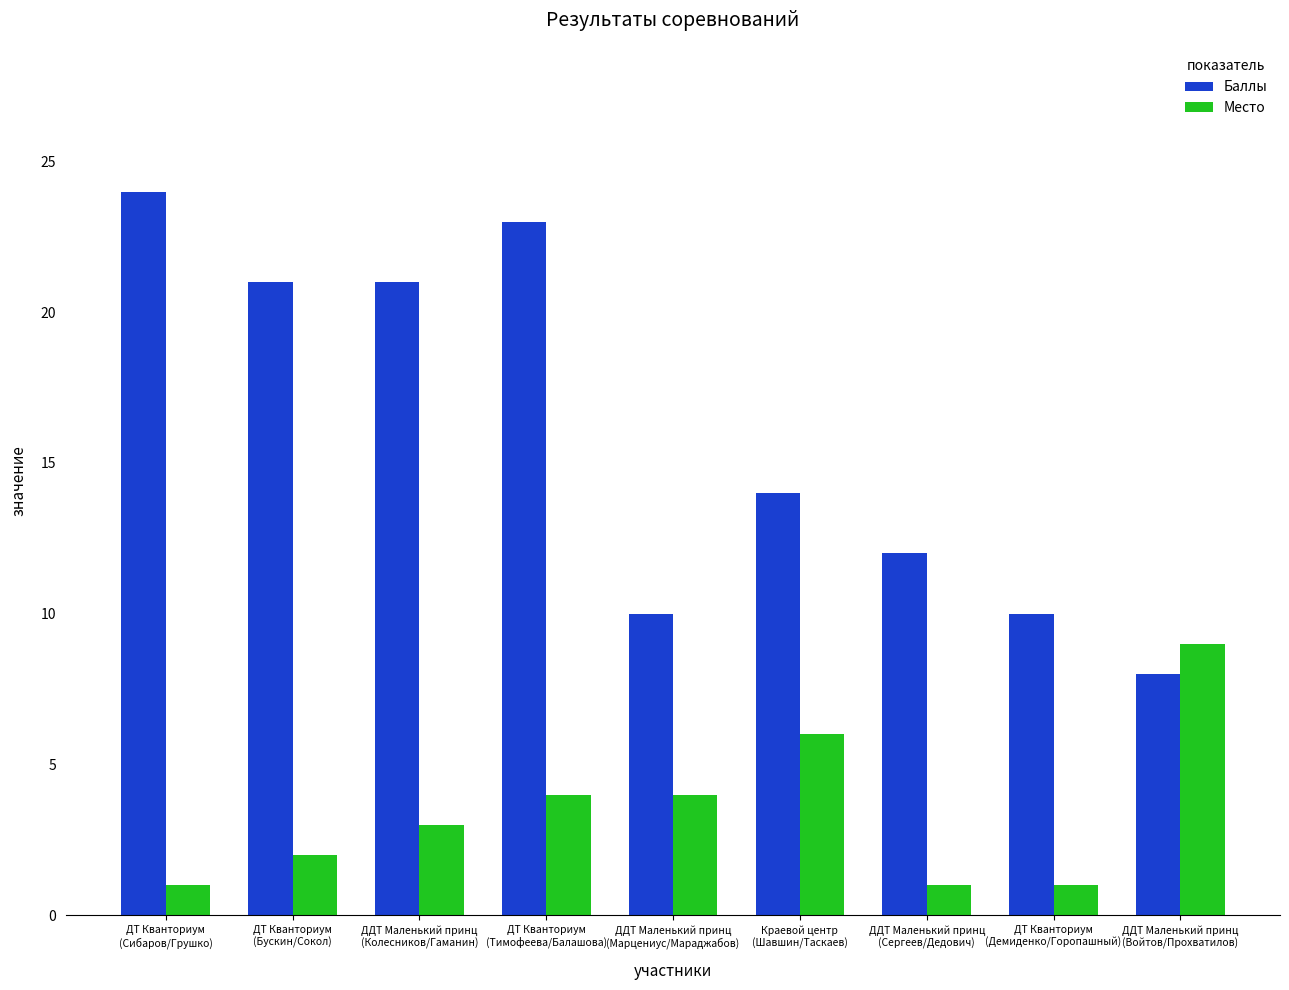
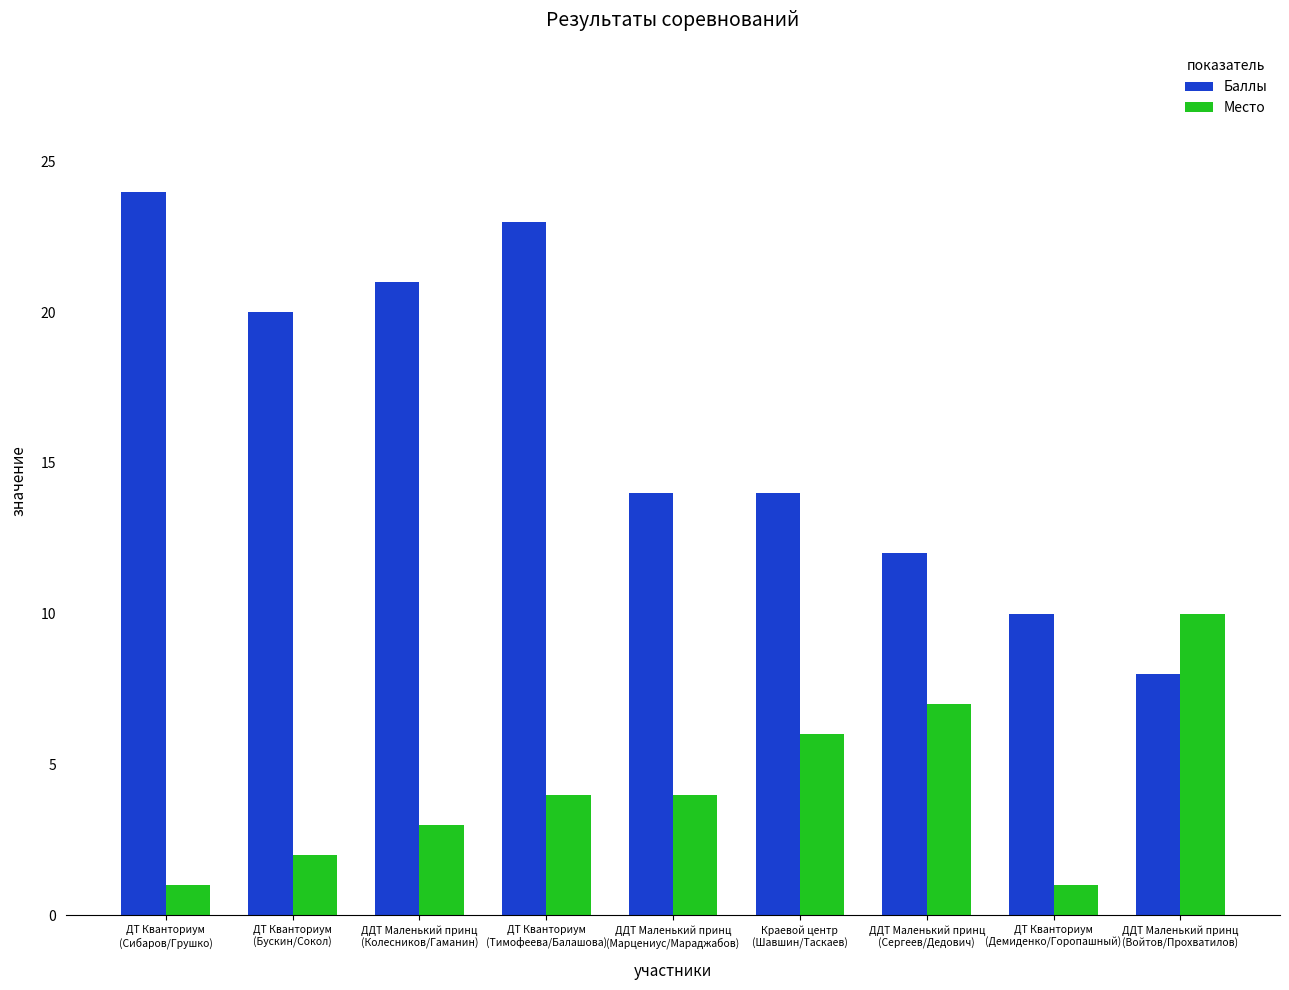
Баллы, ДТ Кванториум (Бускин/Сокол): 21 -> 20
Баллы, ДДТ Маленький принц (Марцениус/Мараджабов): 10 -> 14
Место, ДДТ Маленький принц (Сергеев/Дедович): 1 -> 7
Место, ДДТ Маленький принц (Войтов/Прохватилов): 9 -> 10
